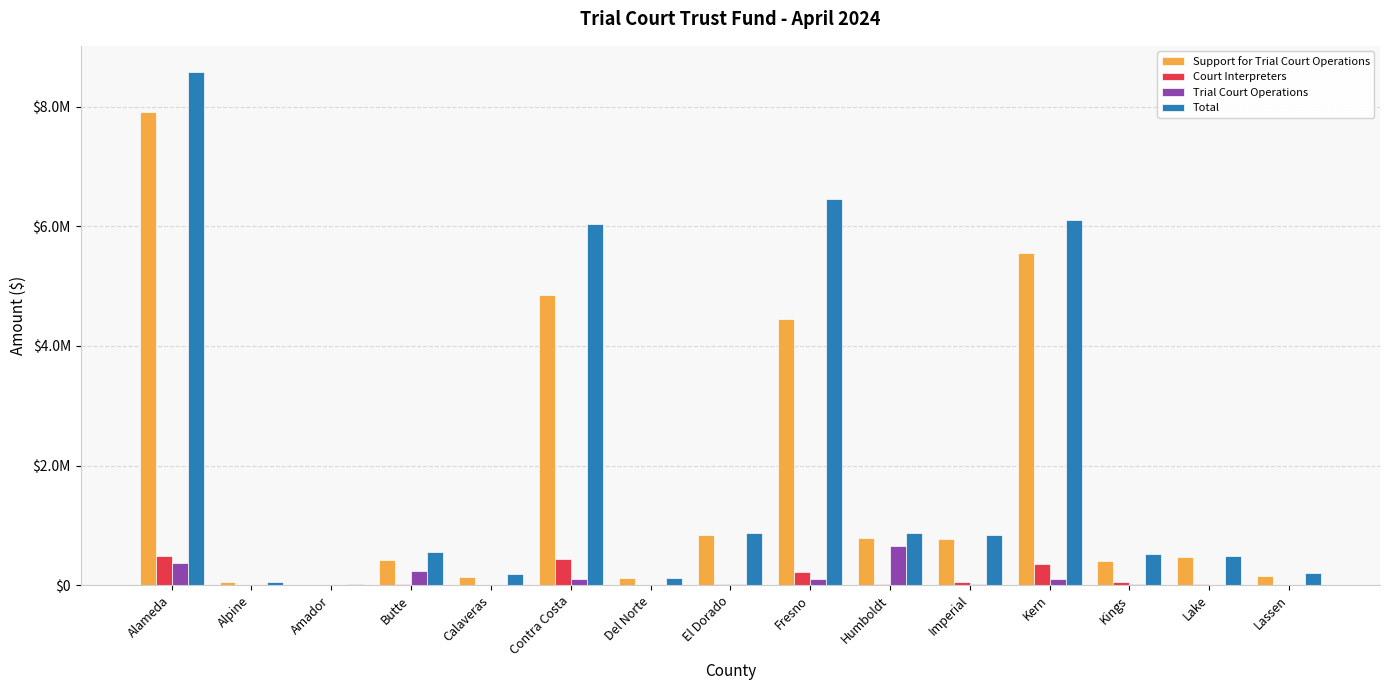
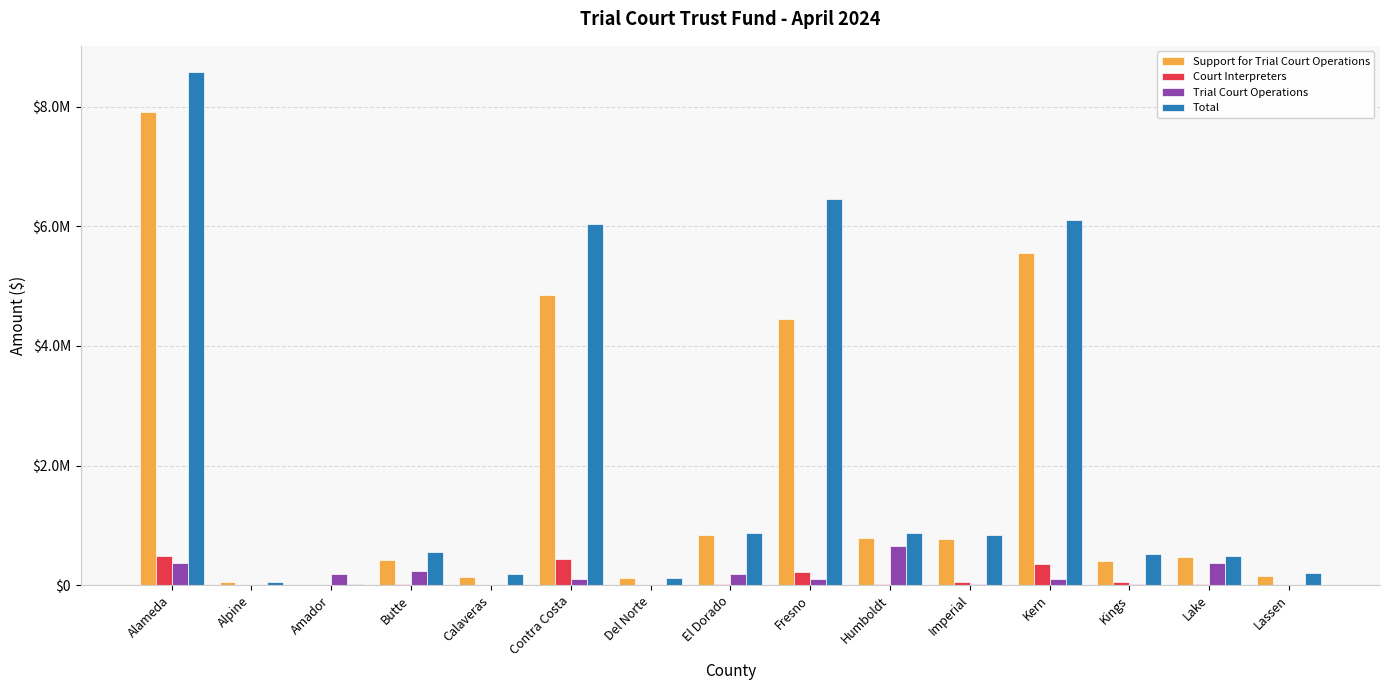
Trial Court Operations, Amador: $0 -> $200000
Trial Court Operations, El Dorado: $0 -> $200000
Trial Court Operations, Lake: $0 -> $400000
